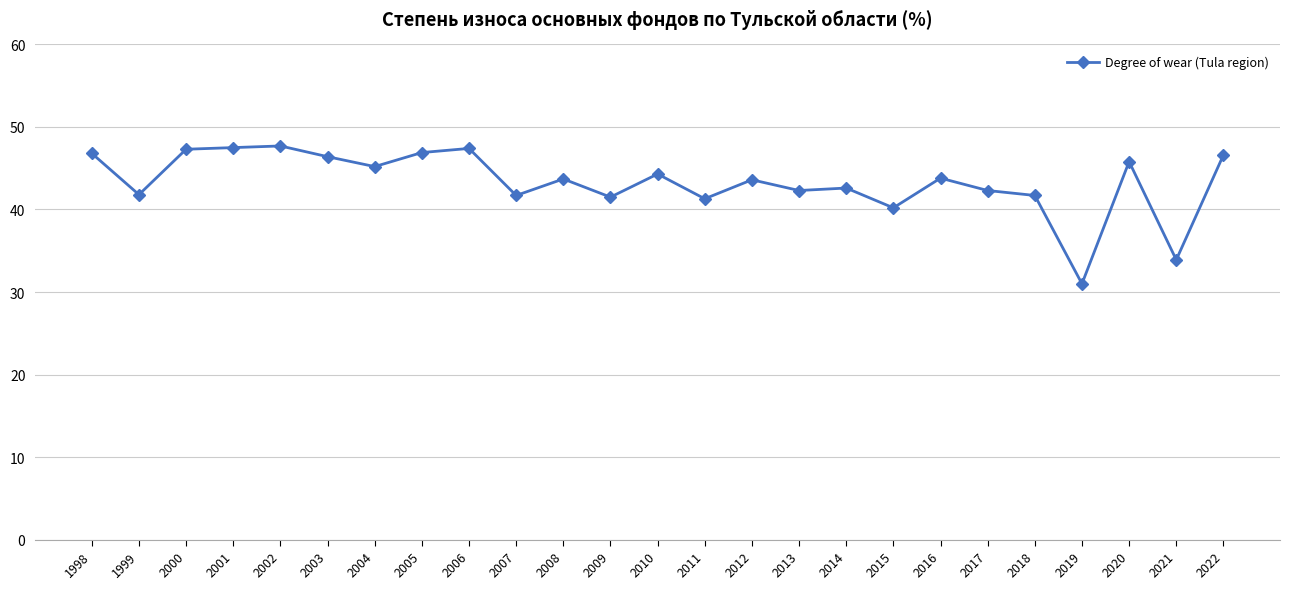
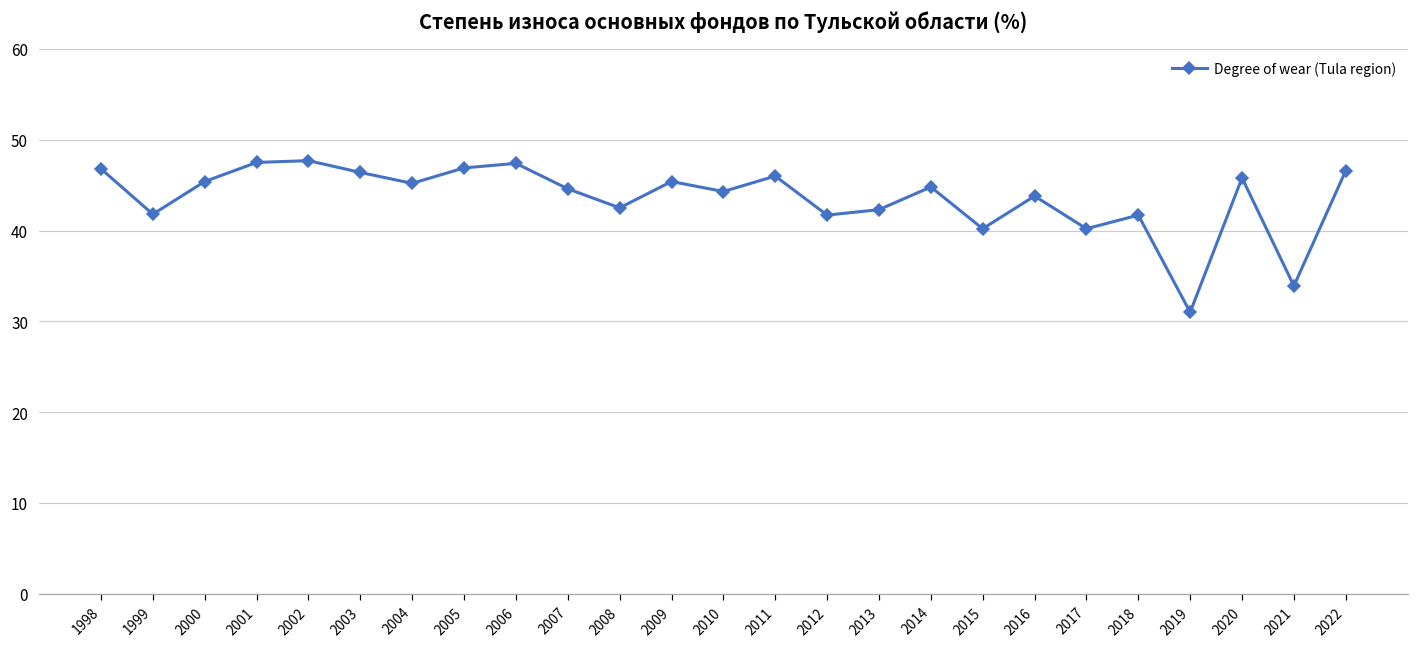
2000: 47 -> 45
2007: 42 -> 45
2008: 44 -> 43
2009: 42 -> 45
2011: 41 -> 46
2012: 44 -> 42
2014: 43 -> 45
2017: 42 -> 40
